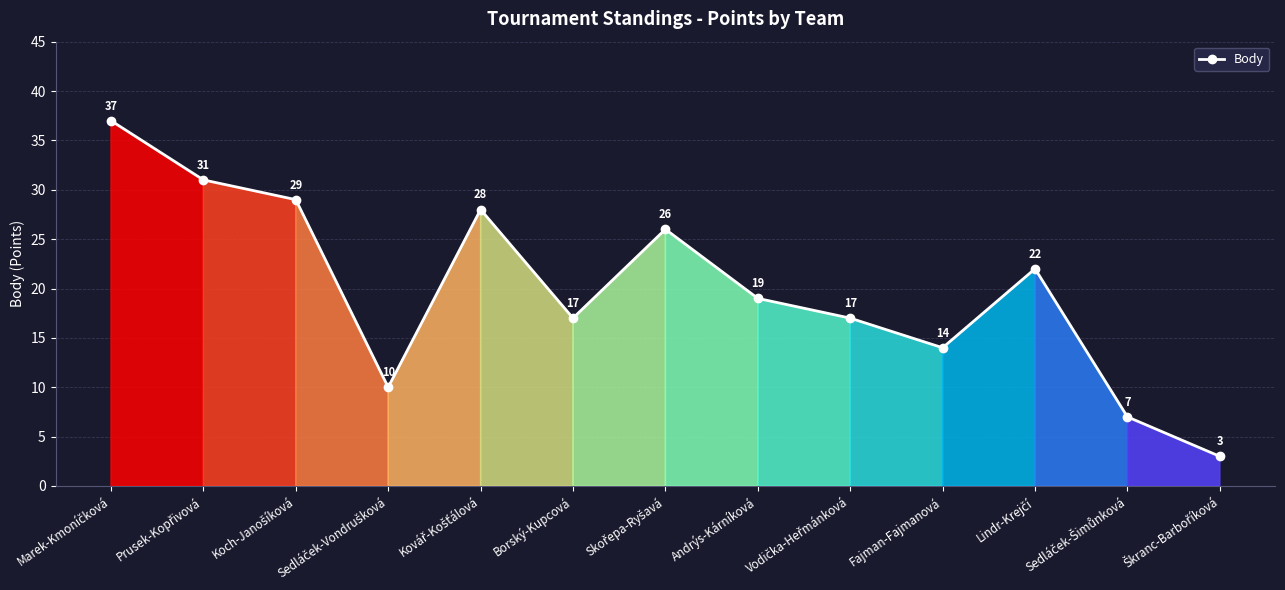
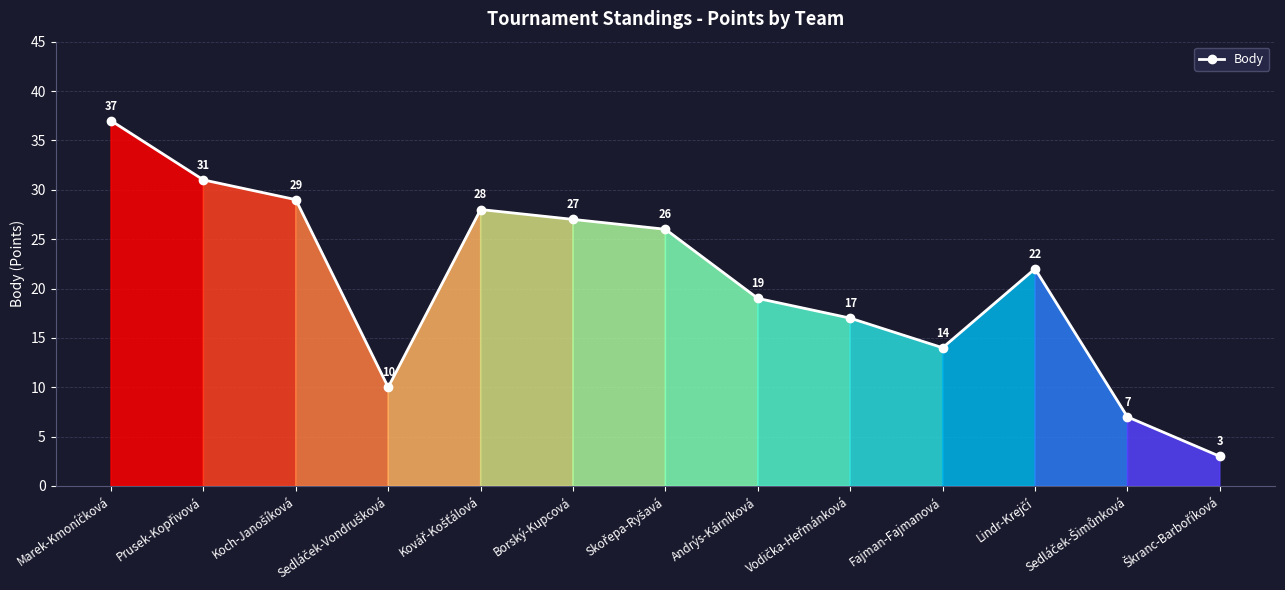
Borský-Kupcová: 17 -> 27
